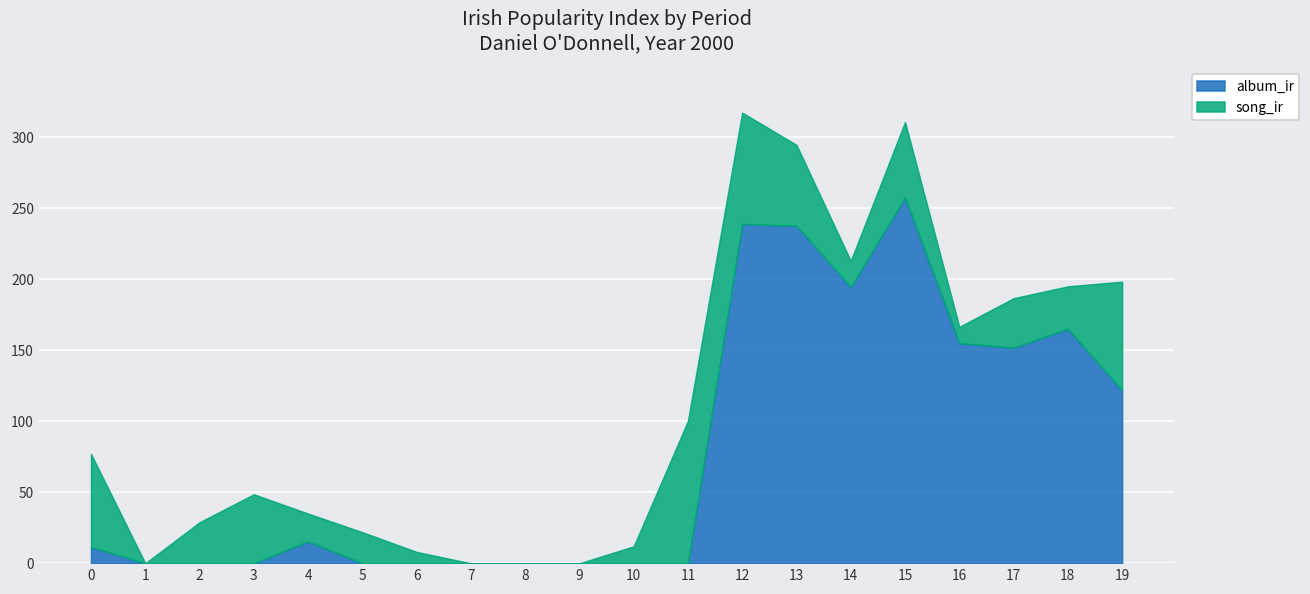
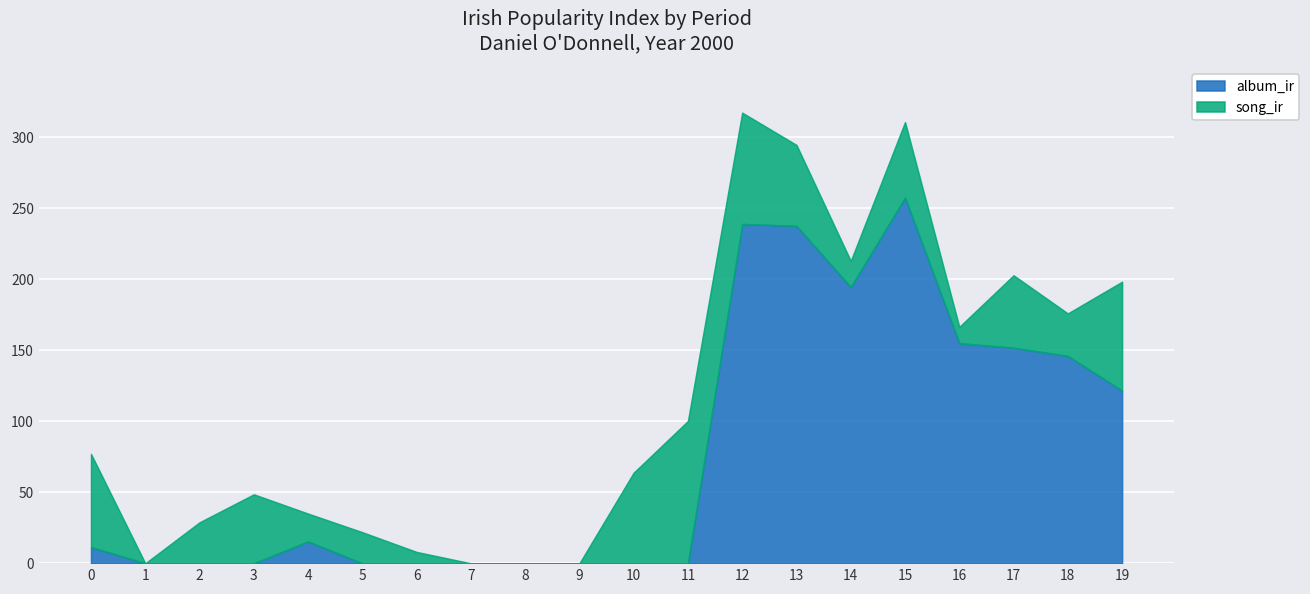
song_ir, 10: 12 -> 64
song_ir, 17: 35 -> 51
album_ir, 18: 165 -> 146
